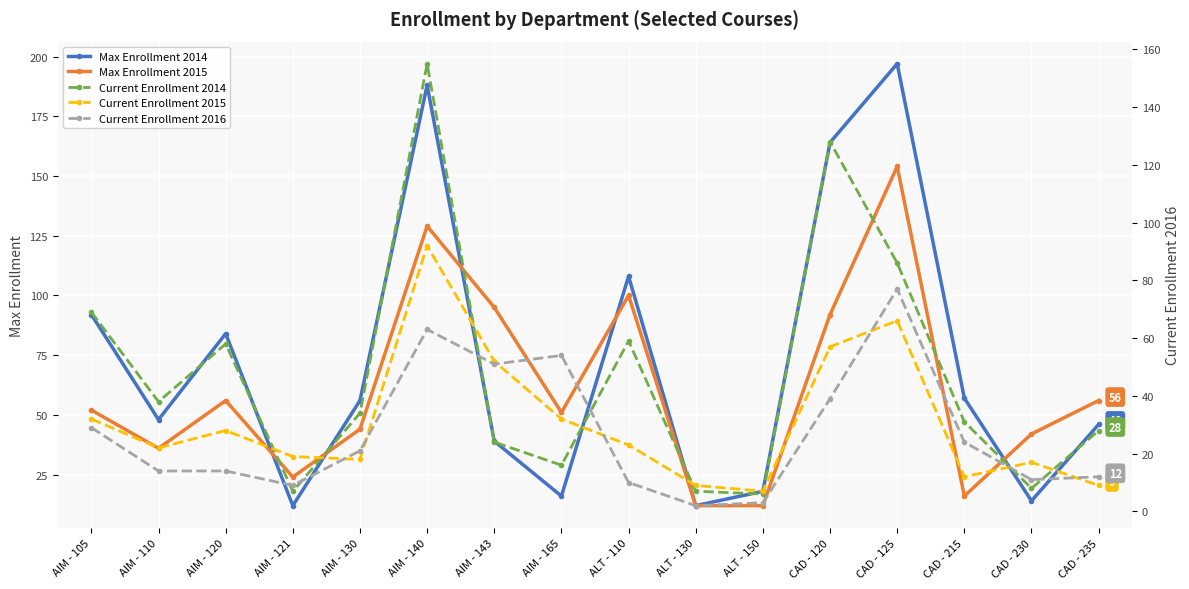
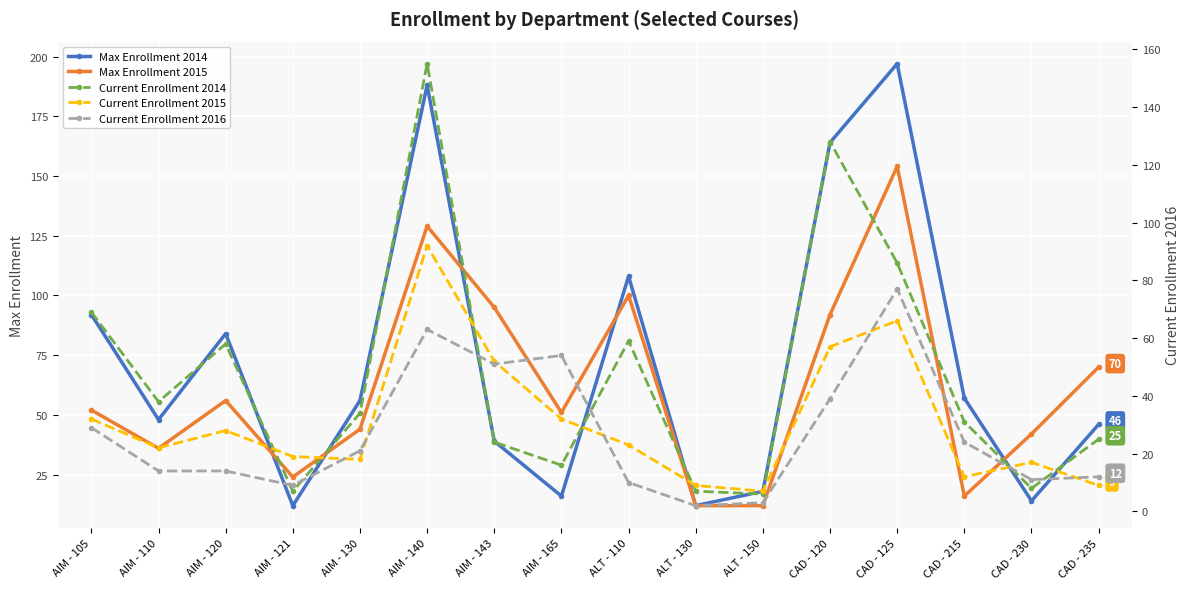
Max Enrollment 2015, CAD - 235: 56 -> 70
Current Enrollment 2014, CAD - 235: 28 -> 25
